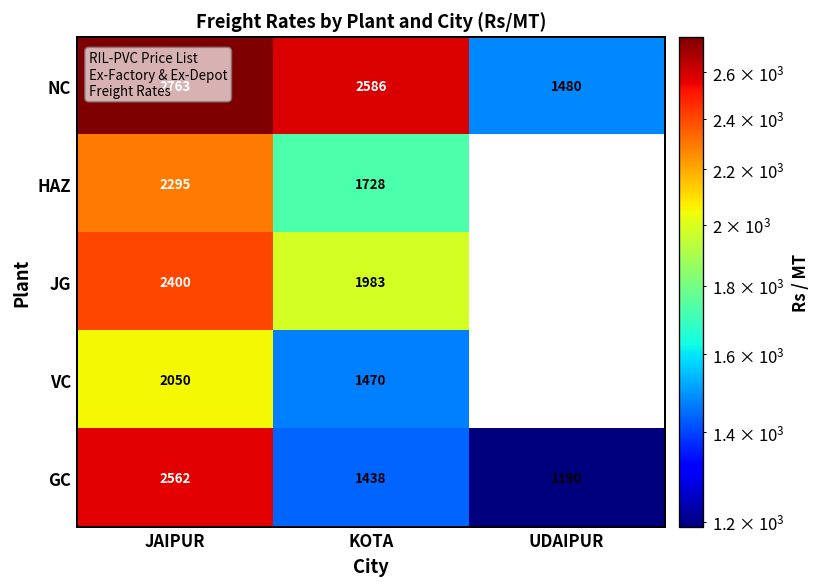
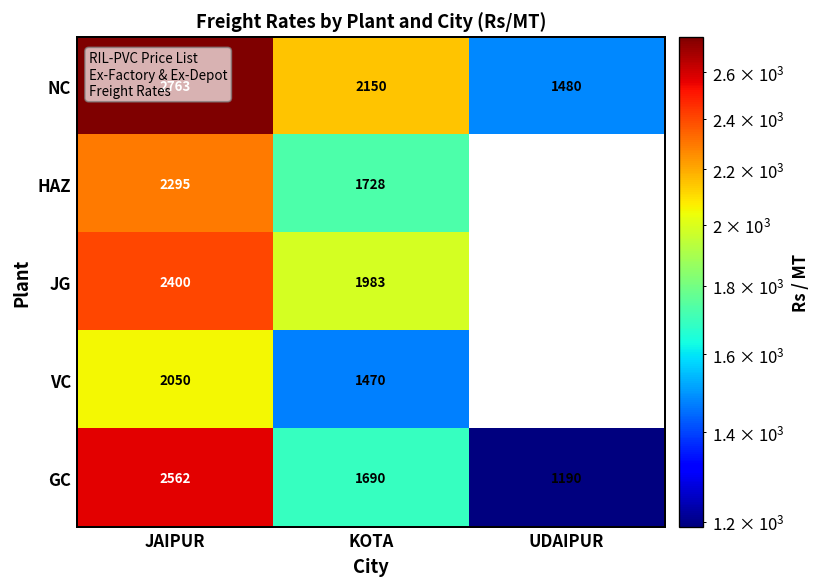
NC, KOTA: 2586 -> 2150
GC, KOTA: 1438 -> 1690
